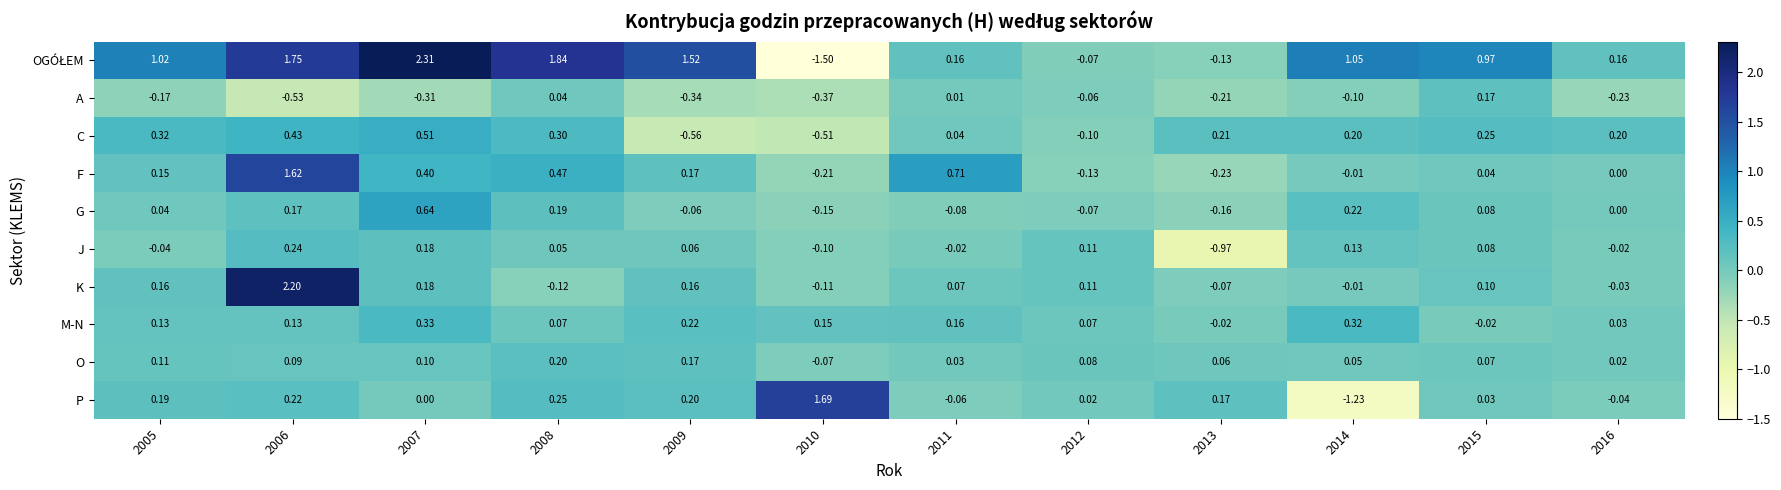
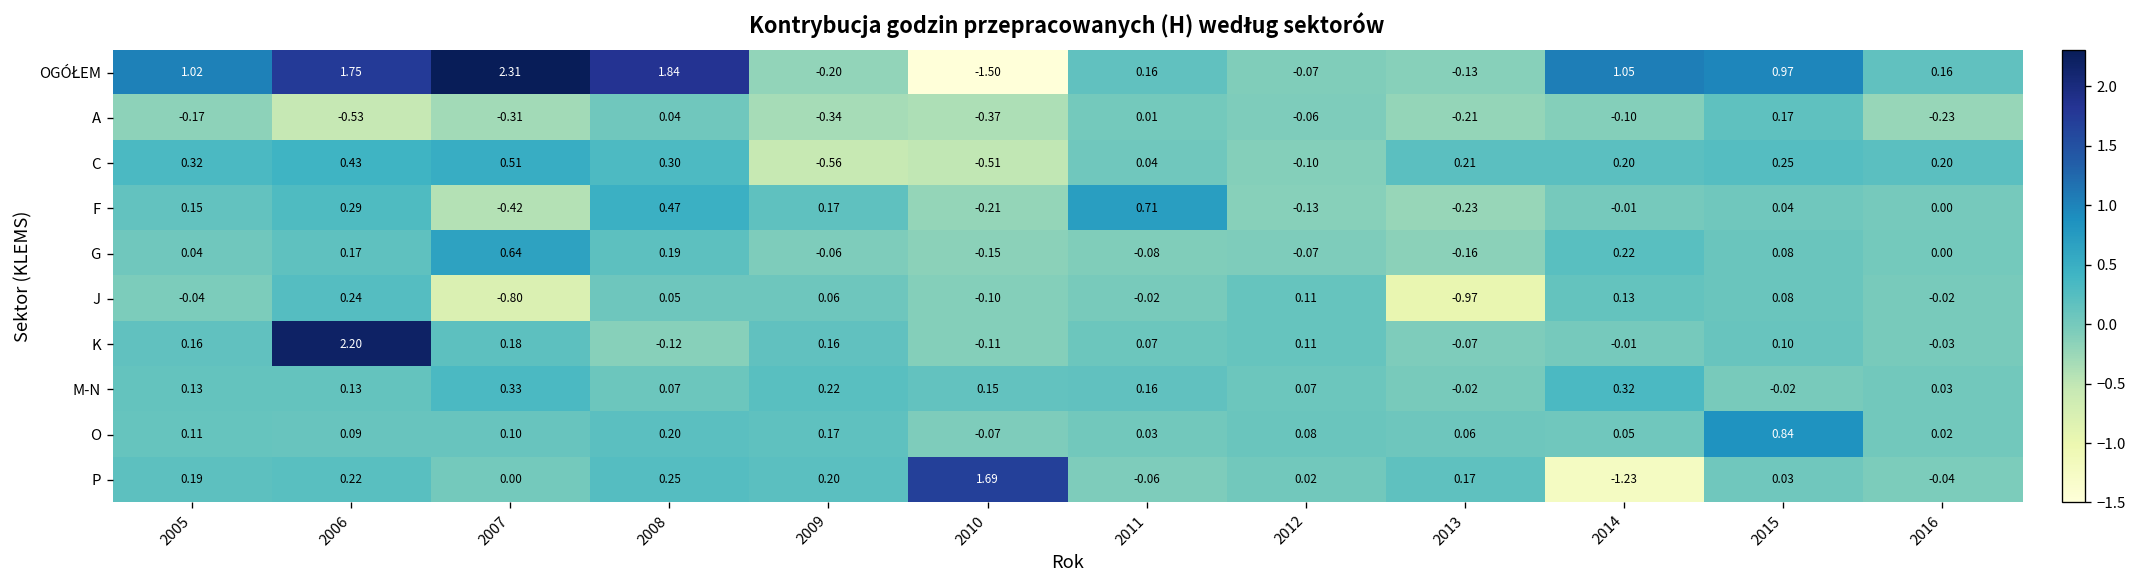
OGÓŁEM, 2009: 1.52 -> -0.20
F, 2006: 1.62 -> 0.29
F, 2007: 0.40 -> -0.42
J, 2007: 0.18 -> -0.80
O, 2015: 0.07 -> 0.84
